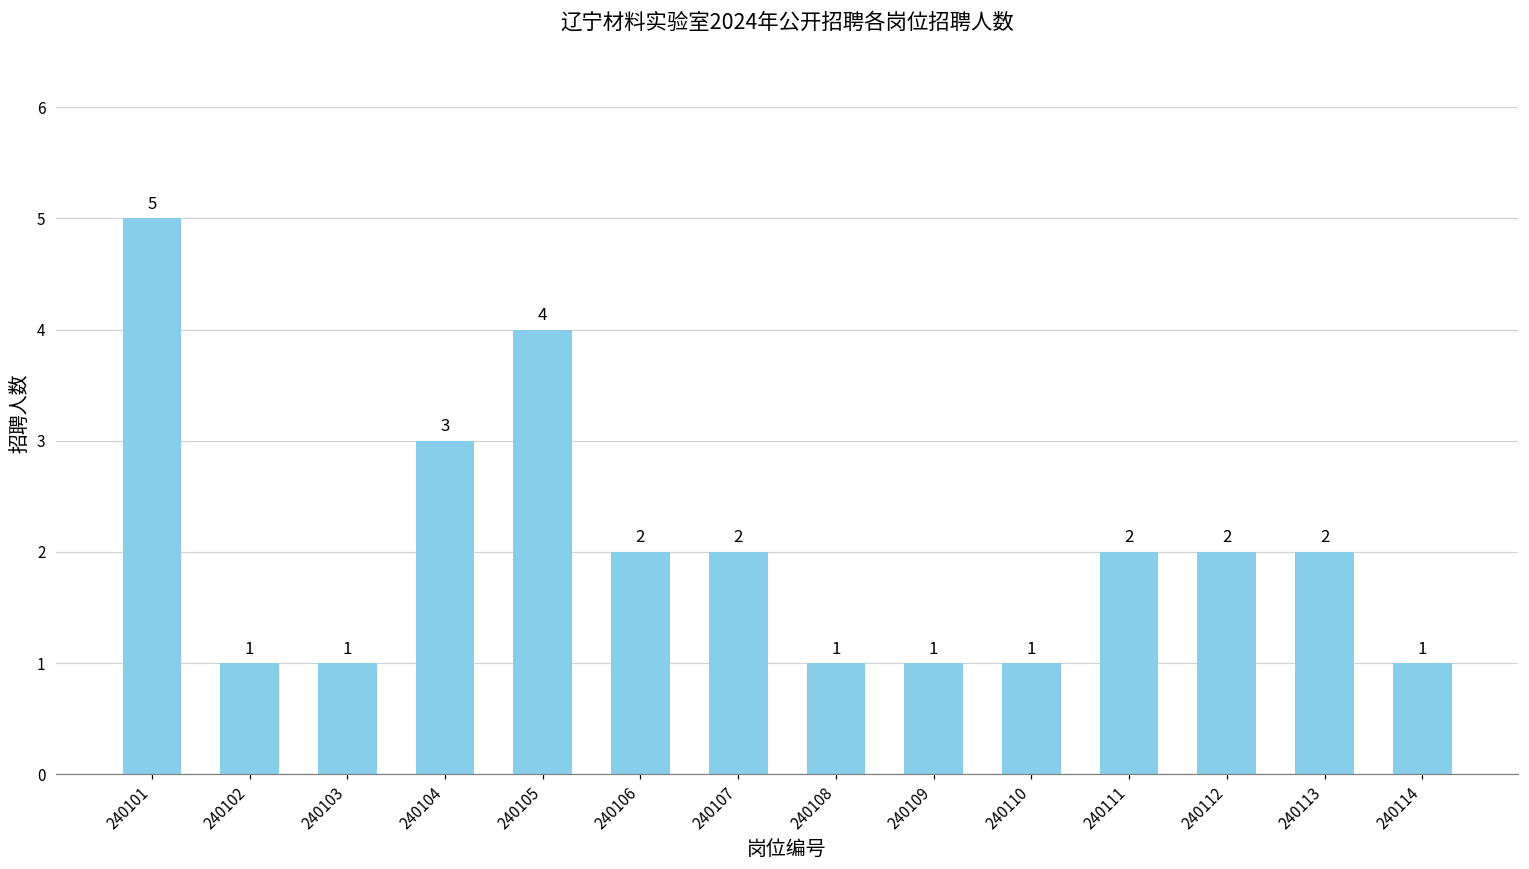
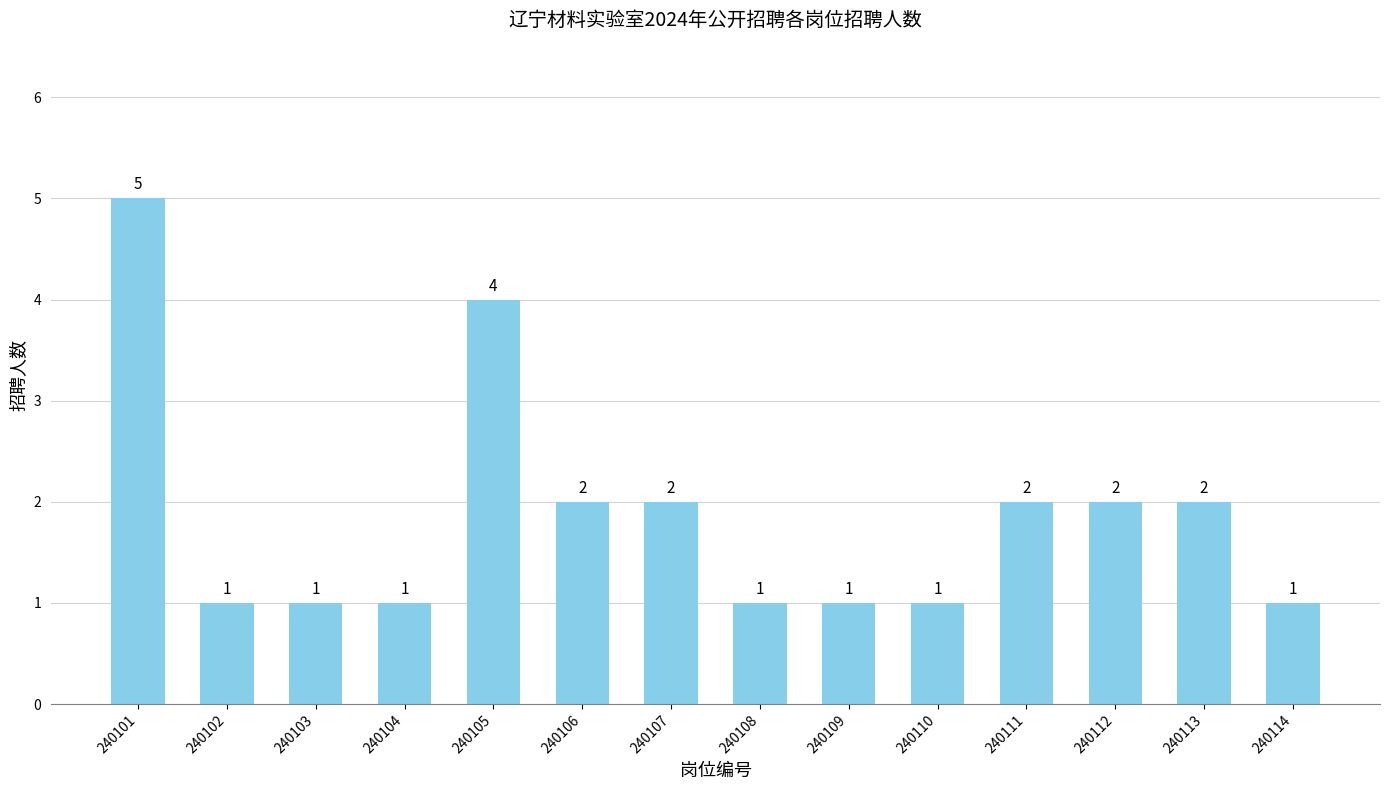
240104: 3 -> 1
